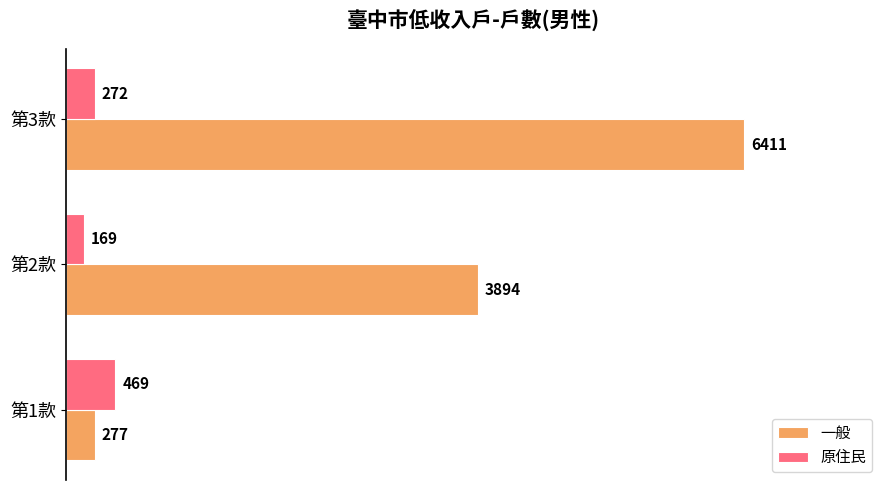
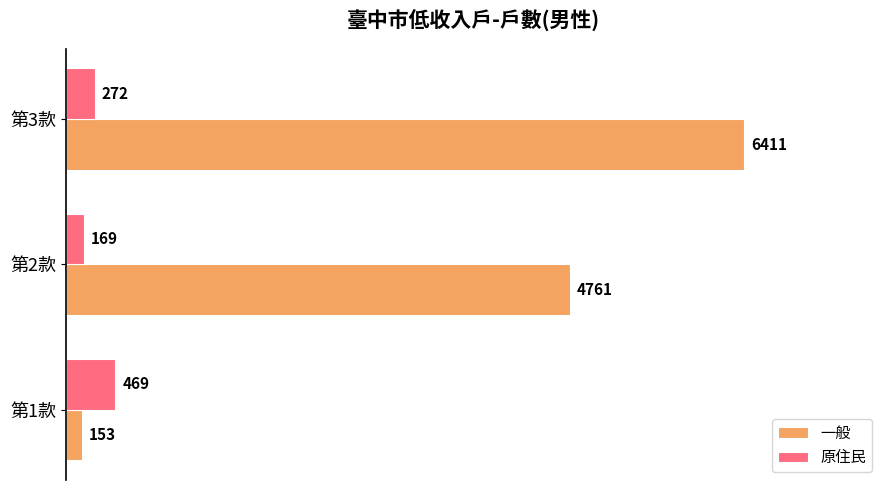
一般, 第2款: 3894 -> 4761
一般, 第1款: 277 -> 153
